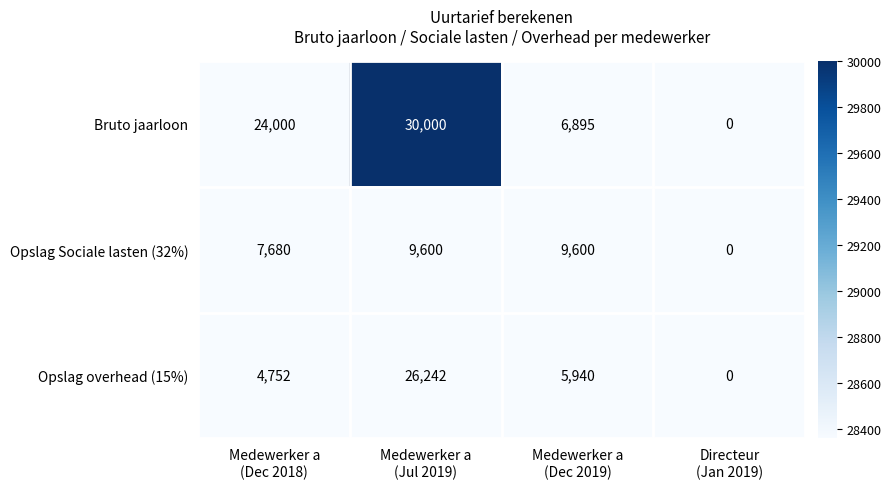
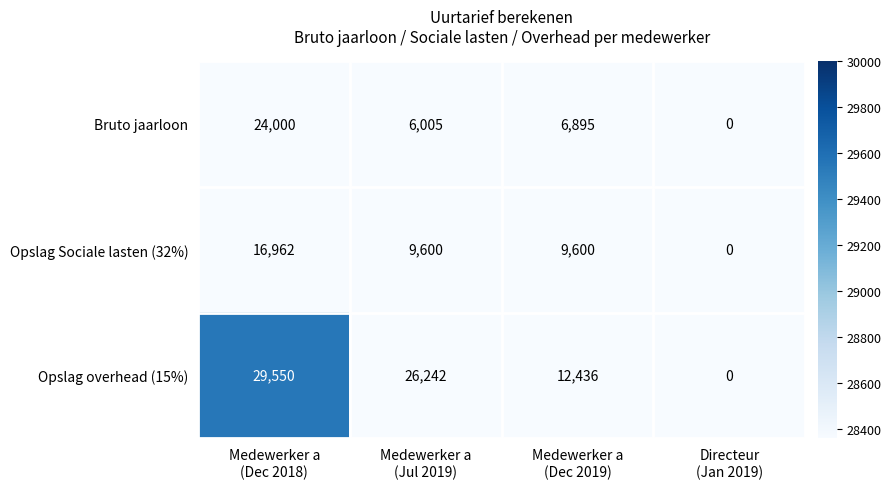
Bruto jaarloon, Medewerker a (Jul 2019): 30,000 -> 6,005
Opslag Sociale lasten (32%), Medewerker a (Dec 2018): 7,680 -> 16,962
Opslag overhead (15%), Medewerker a (Dec 2018): 4,752 -> 29,550
Opslag overhead (15%), Medewerker a (Dec 2019): 5,940 -> 12,436
